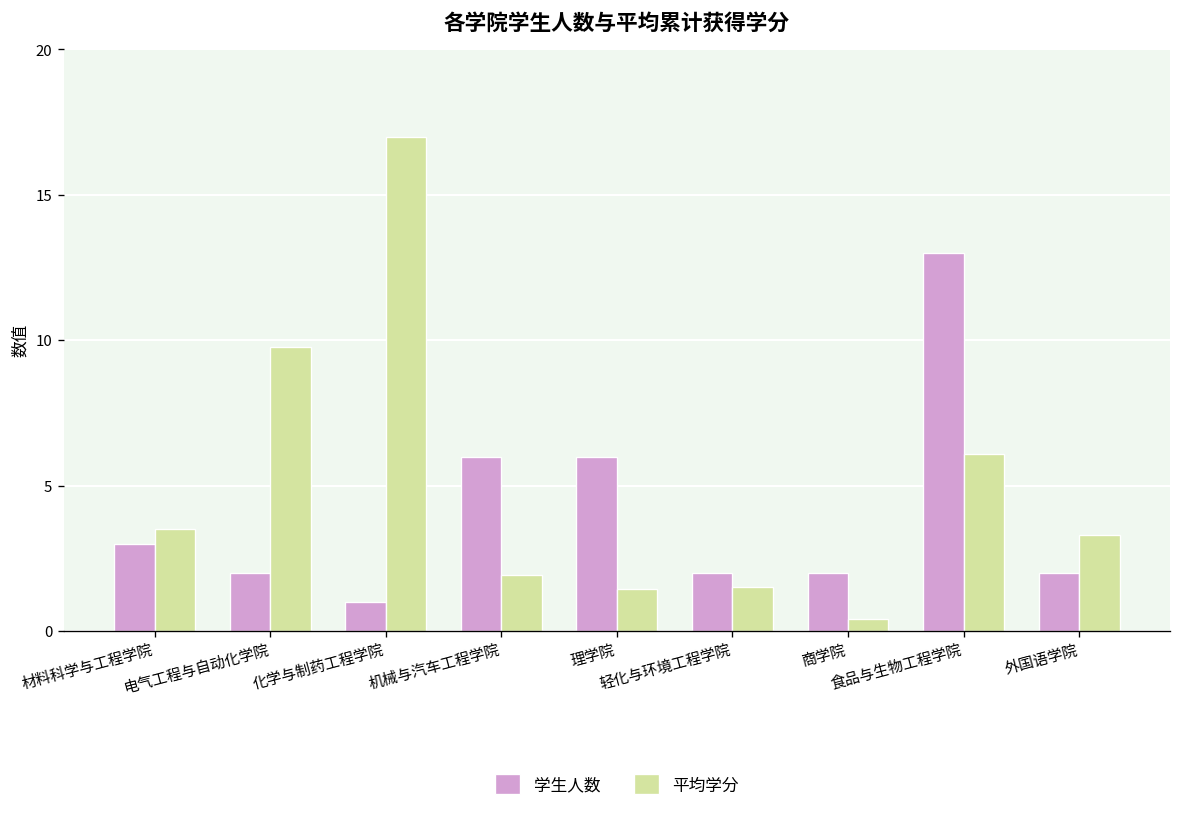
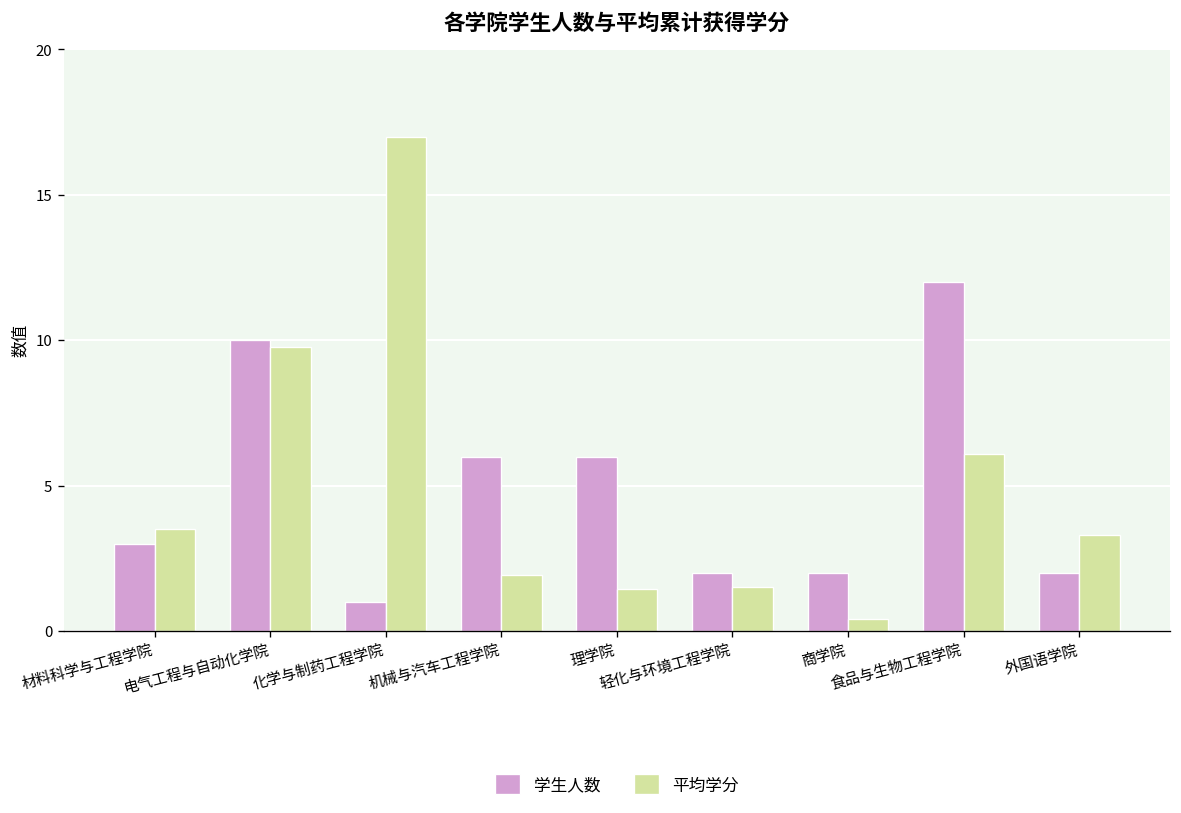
学生人数, 电气工程与自动化学院: 2 -> 10
学生人数, 食品与生物工程学院: 13 -> 12
